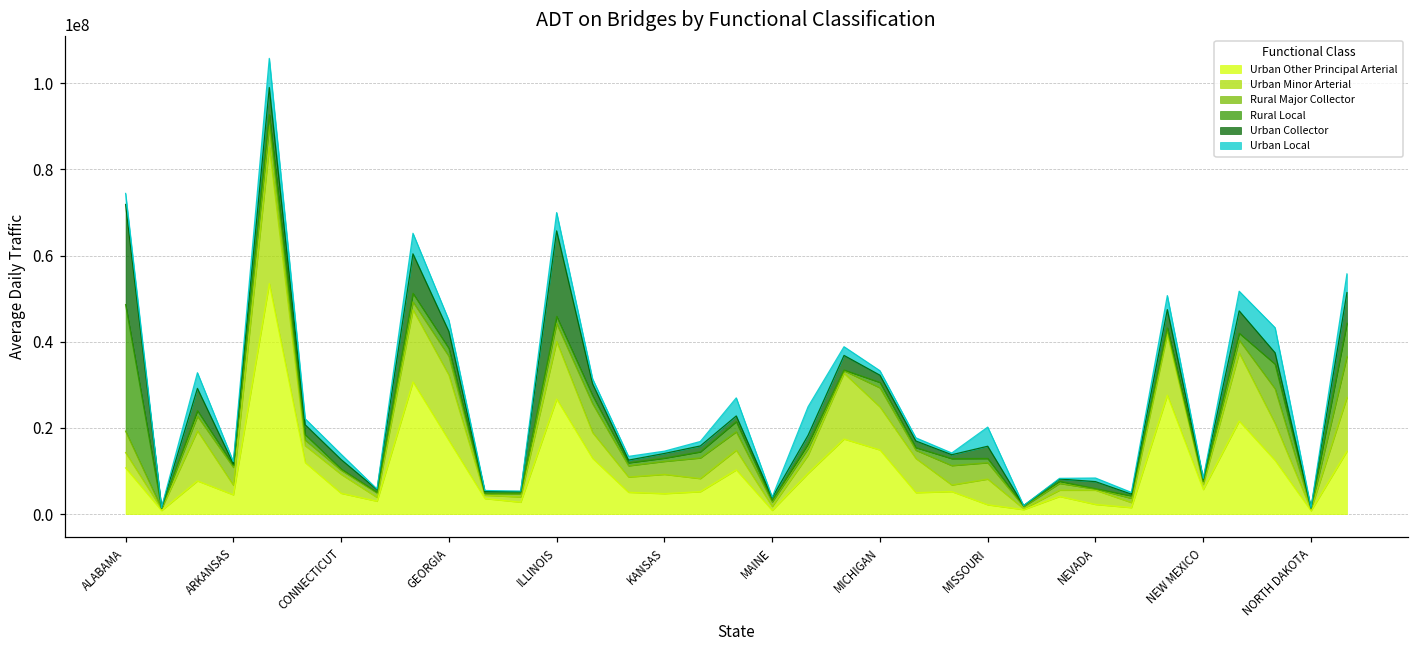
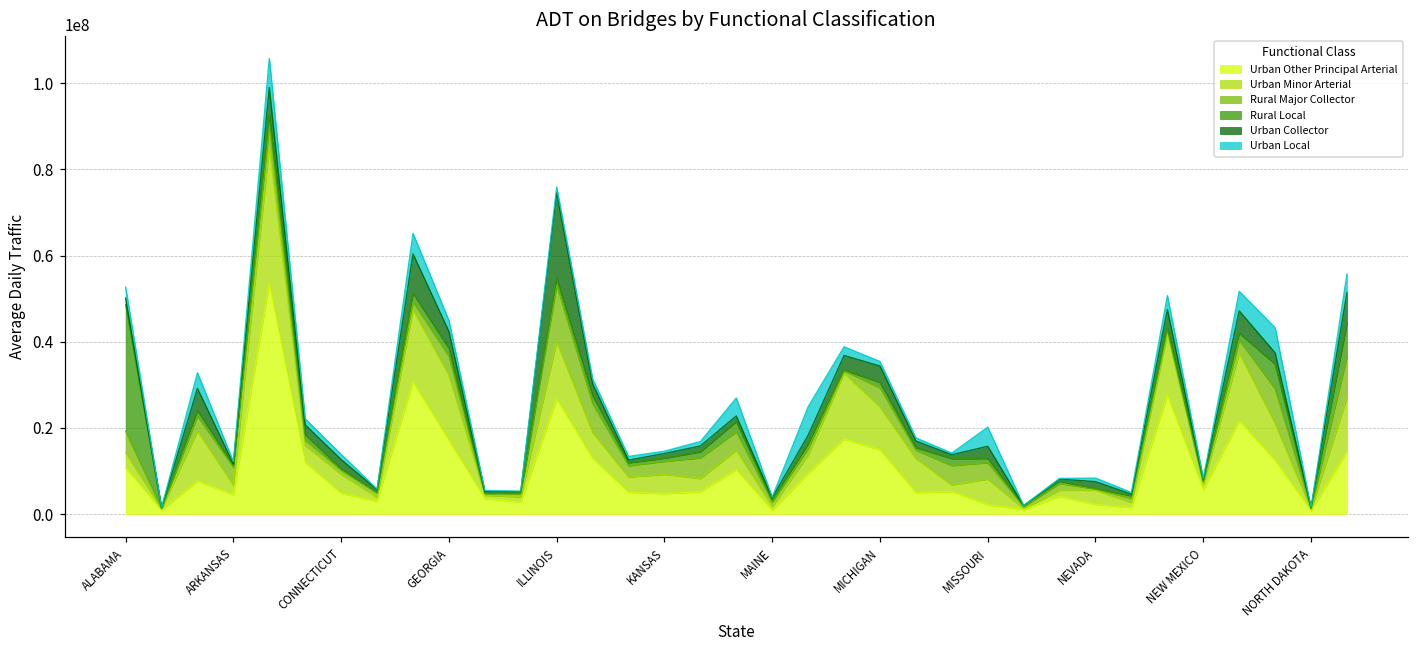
Urban Collector, ALABAMA: 23000000 -> 2000000
Rural Major Collector, ILLINOIS: 4000000 -> 13000000
Urban Local, ILLINOIS: 4000000 -> 1000000
Urban Collector, MICHIGAN: 2000000 -> 4000000
